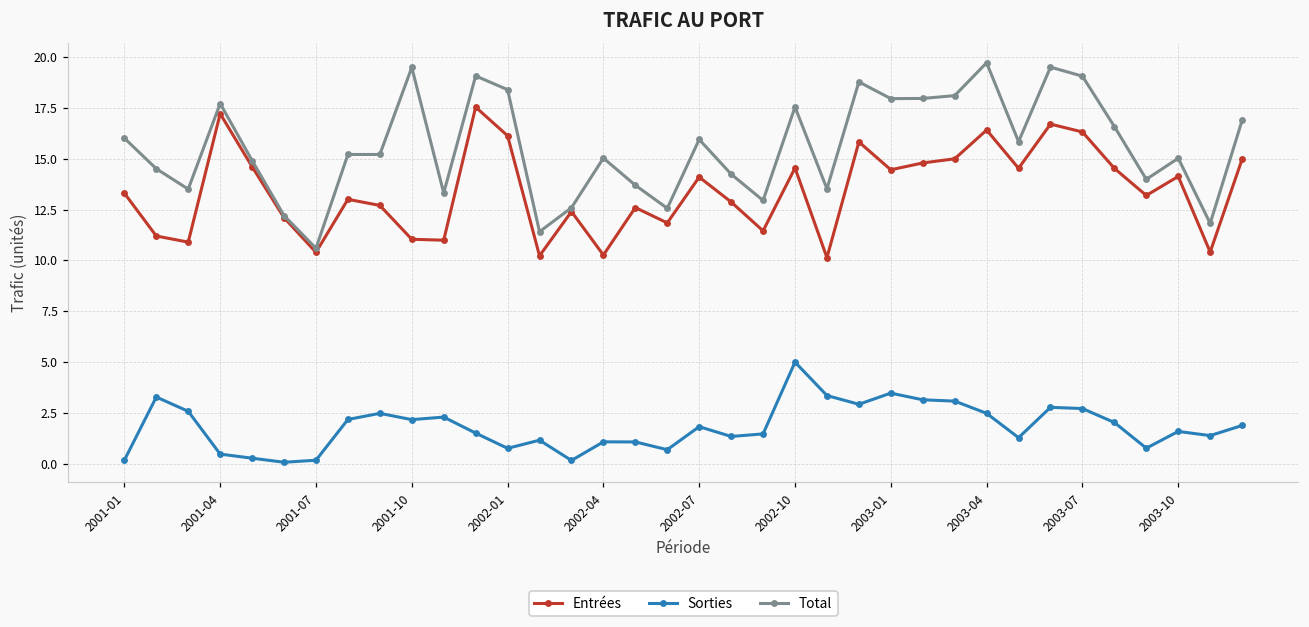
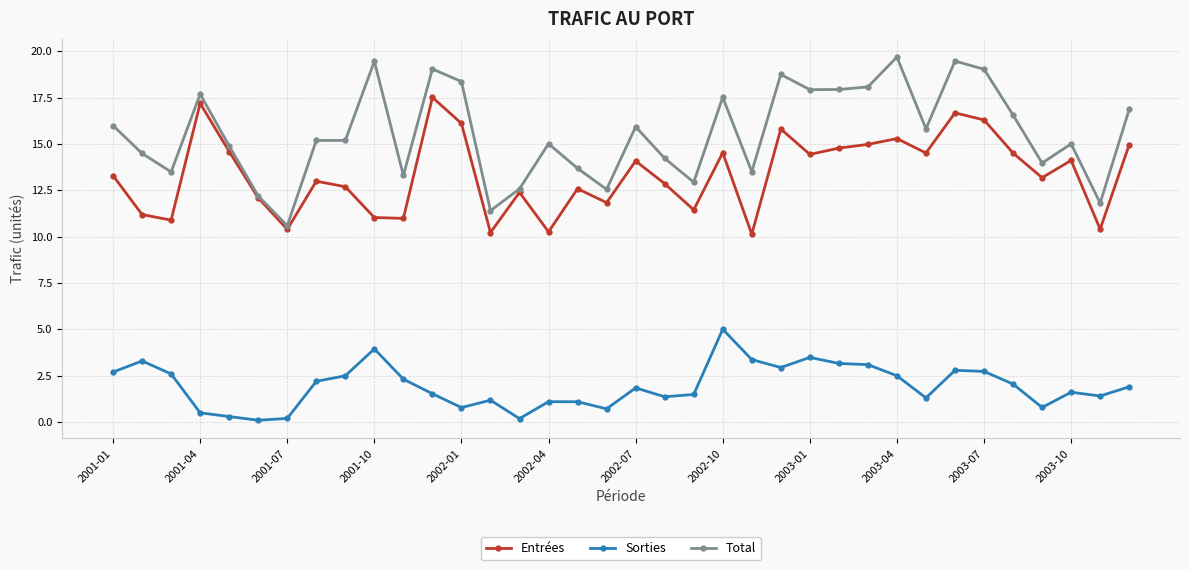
Sorties, 2001-01: 0.2 -> 2.7
Sorties, 2001-10: 2.2 -> 4.0
Entrées, 2003-04: 16.4 -> 15.3
